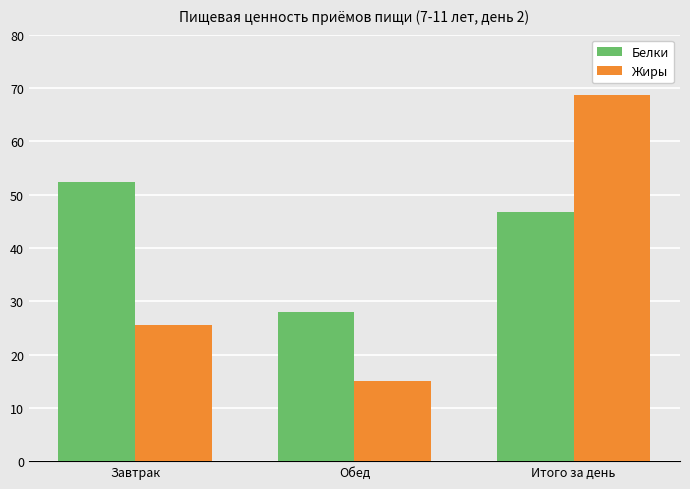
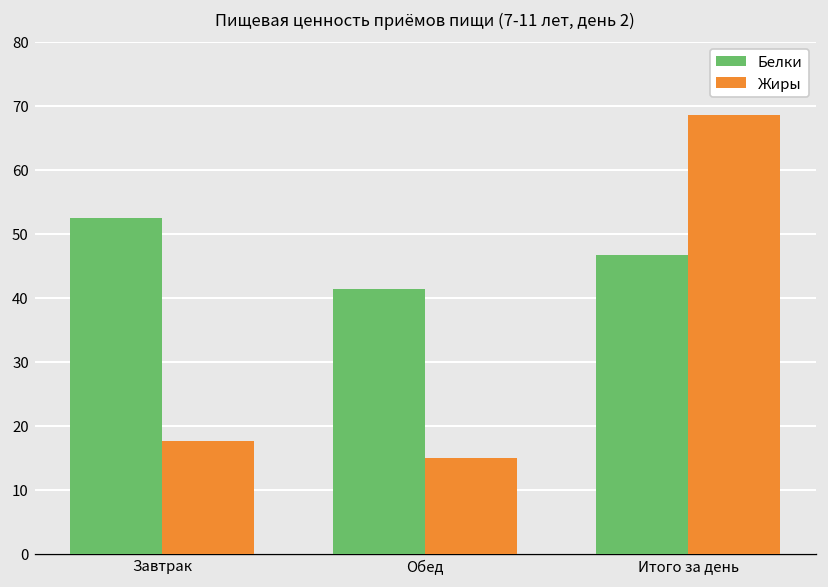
Жиры, Завтрак: 25 -> 18
Белки, Обед: 28 -> 41
